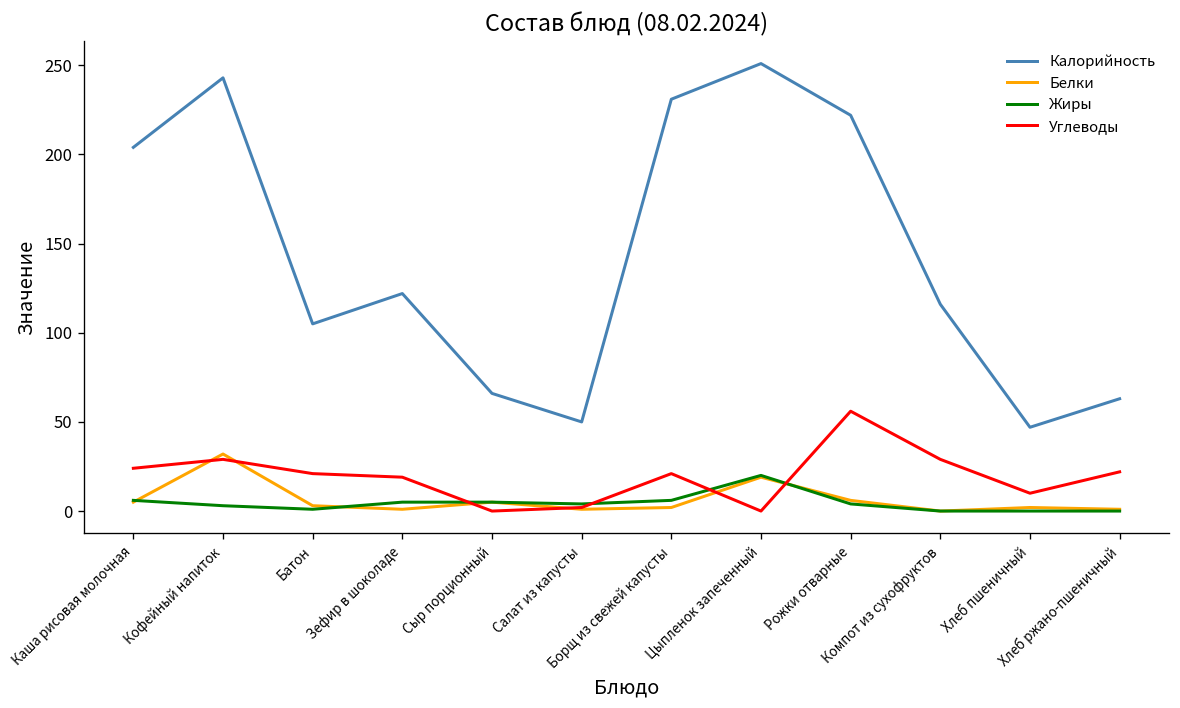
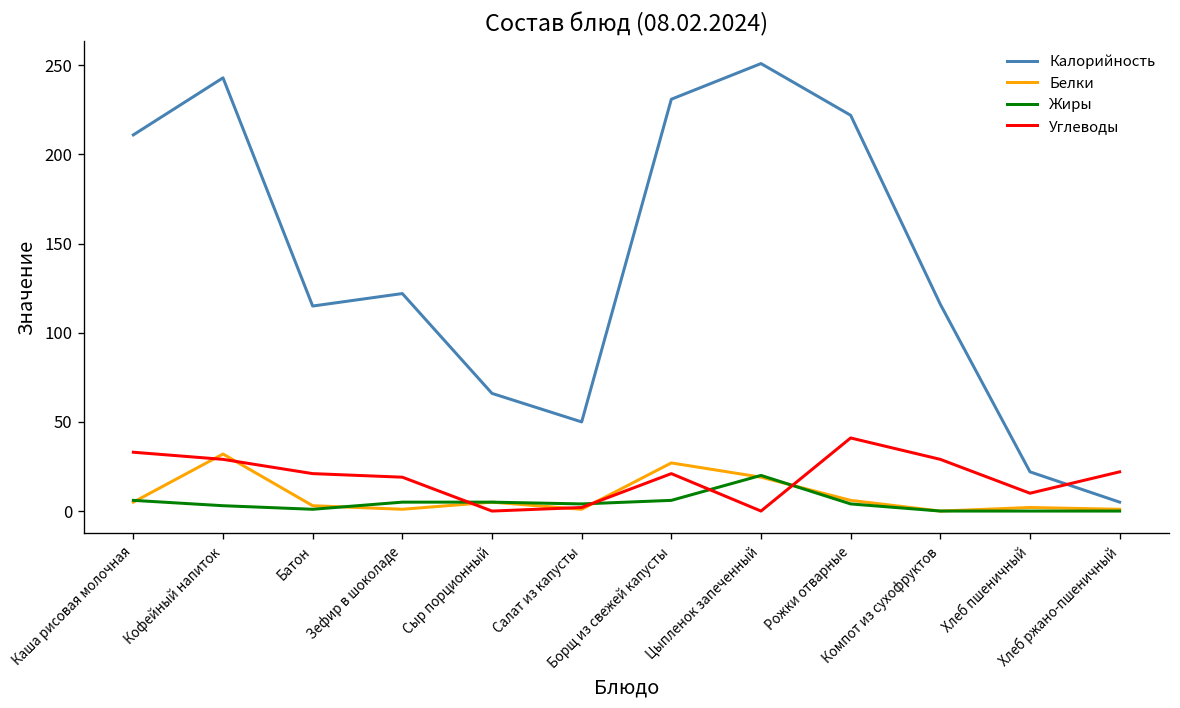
Калорийность, Каша рисовая молочная: 204 -> 211
Углеводы, Каша рисовая молочная: 24 -> 33
Калорийность, Батон: 105 -> 115
Белки, Борщ из свежей капусты: 2 -> 27
Углеводы, Рожки отварные: 56 -> 41
Калорийность, Хлеб пшеничный: 47 -> 22
Калорийность, Хлеб ржано-пшеничный: 63 -> 5
